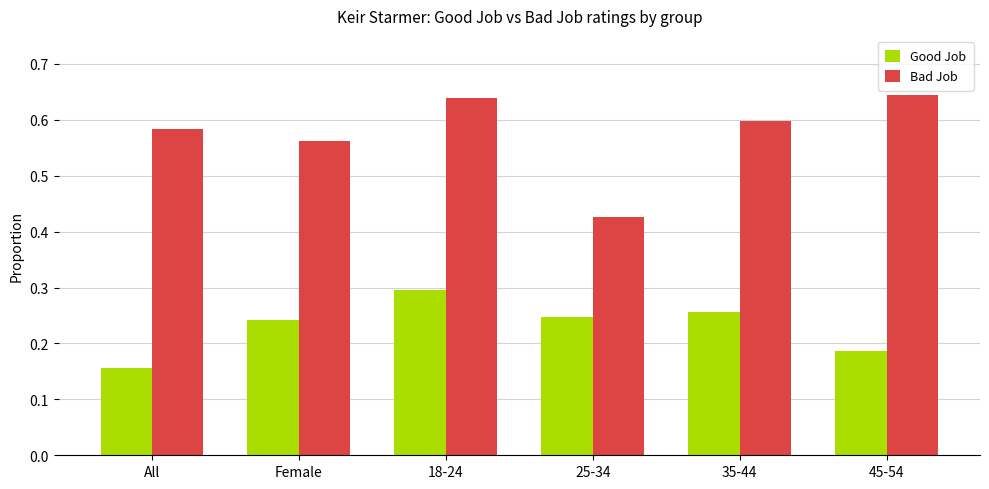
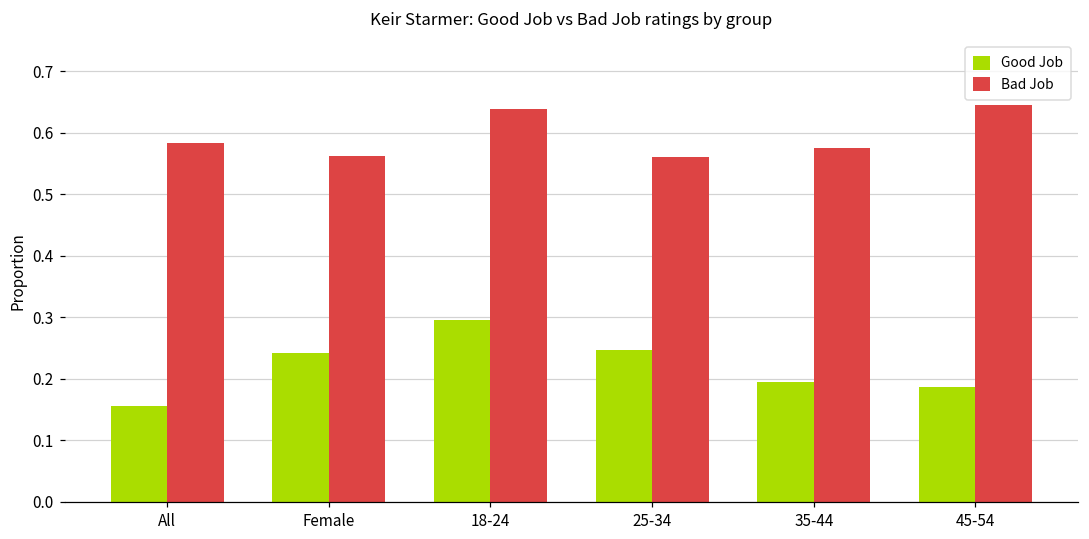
Bad Job, 25-34: 0.43 -> 0.56
Good Job, 35-44: 0.26 -> 0.19
Bad Job, 35-44: 0.60 -> 0.57
